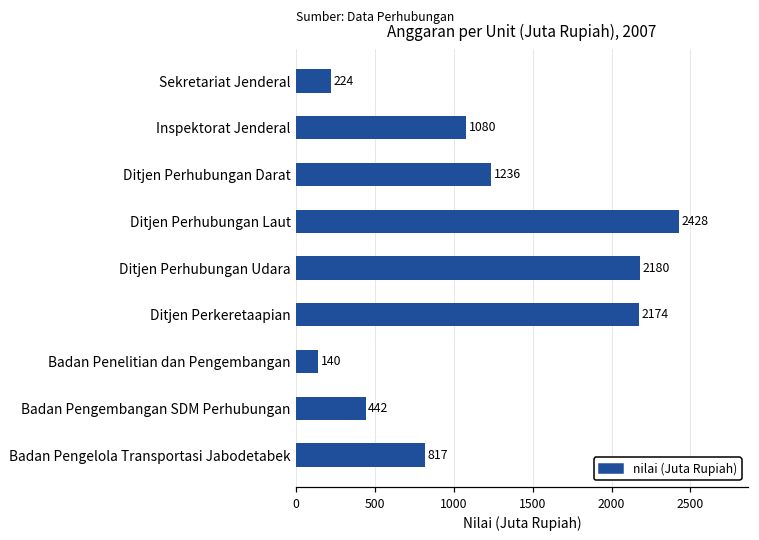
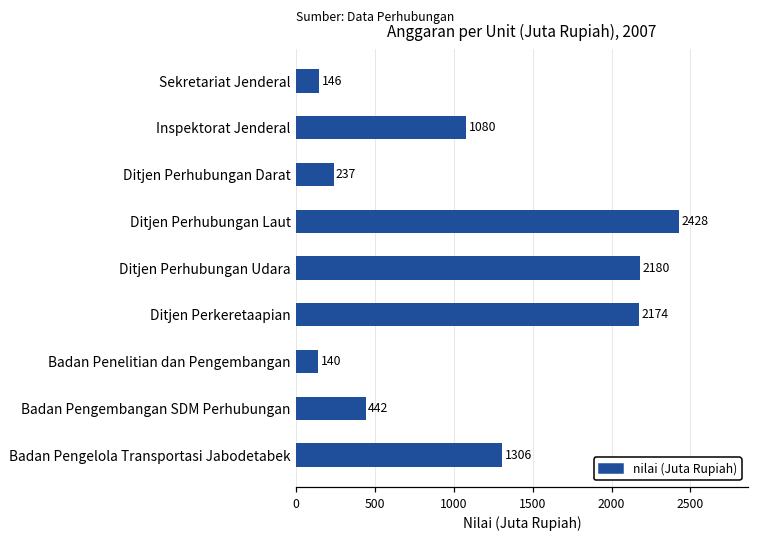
Sekretariat Jenderal: 224 -> 146
Ditjen Perhubungan Darat: 1236 -> 237
Badan Pengelola Transportasi Jabodetabek: 817 -> 1306
